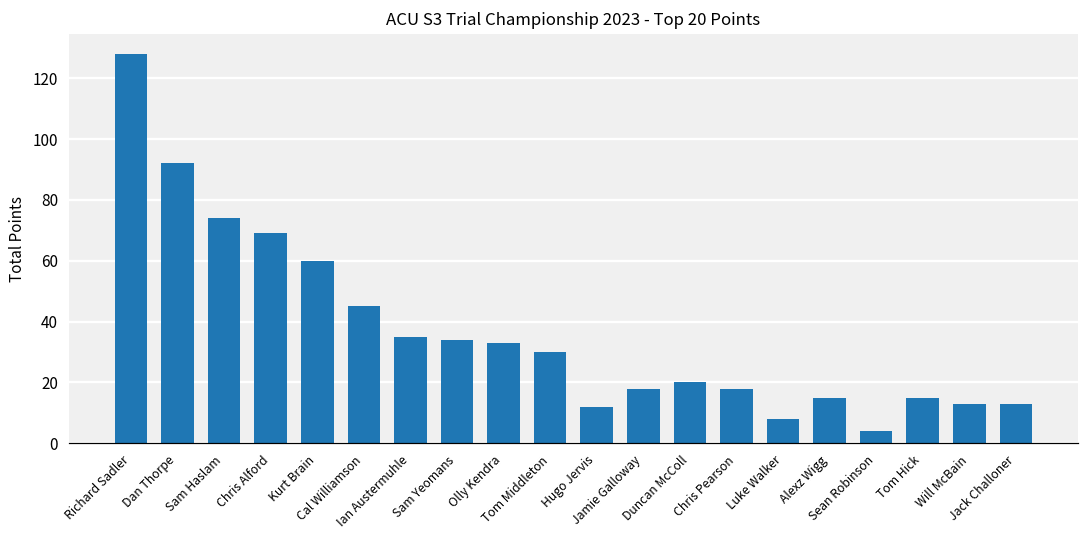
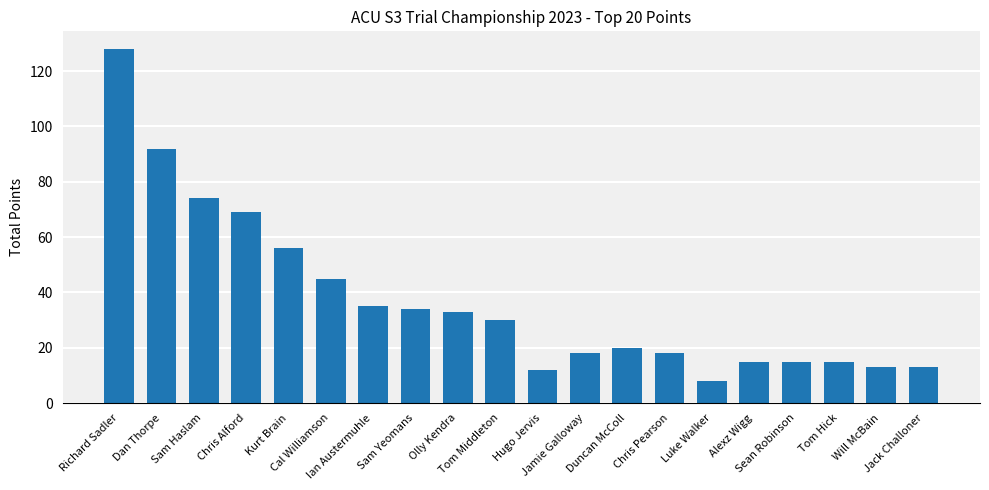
Kurt Brain: 60 -> 56
Sean Robinson: 4 -> 15
